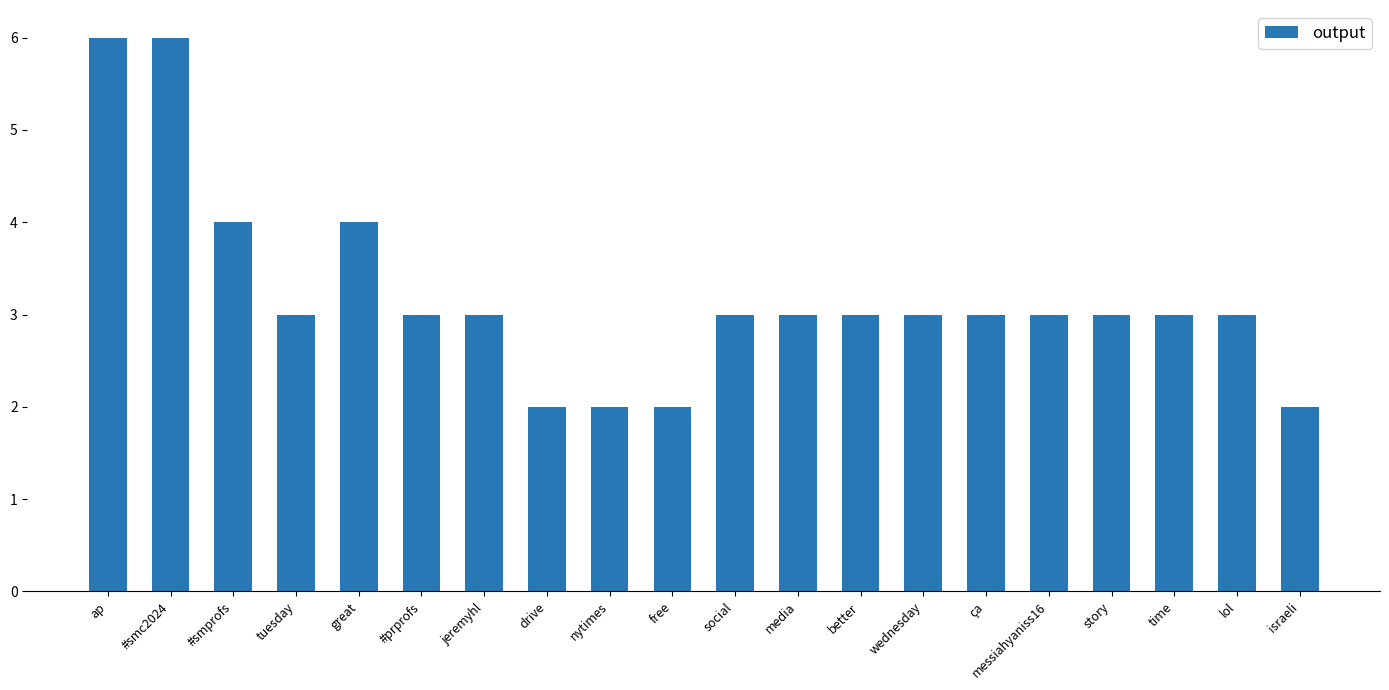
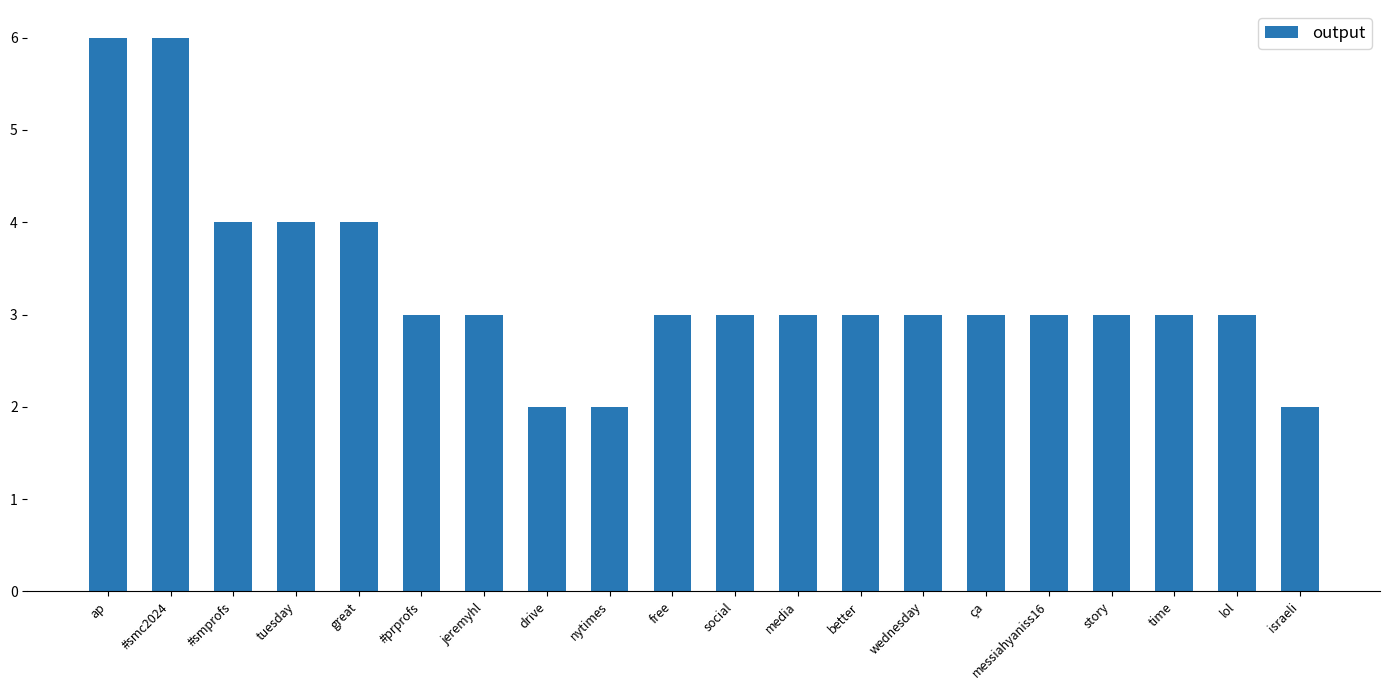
tuesday: 3 -> 4
free: 2 -> 3
